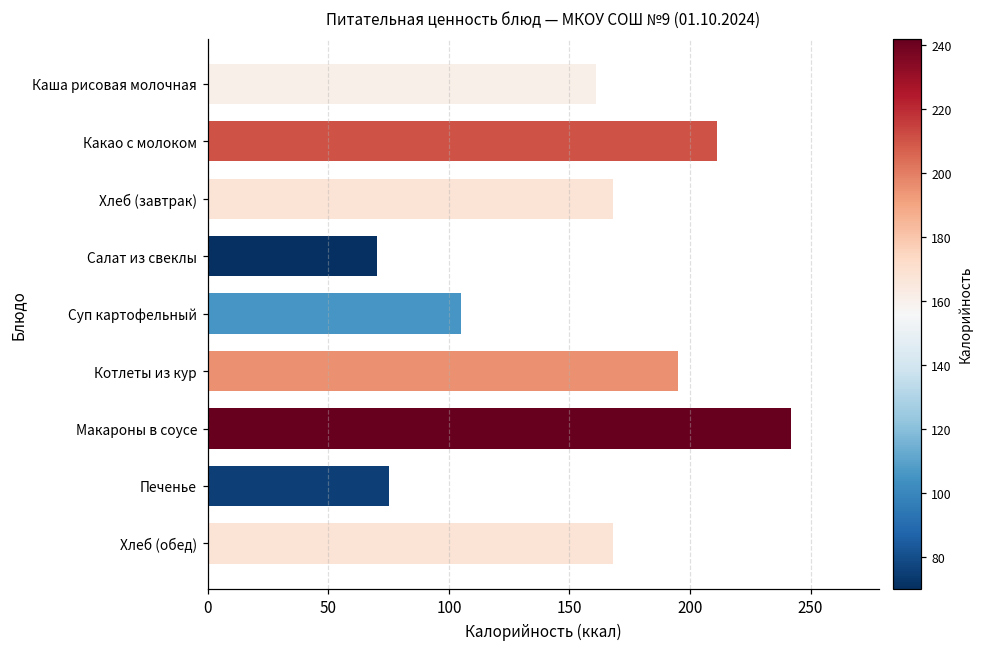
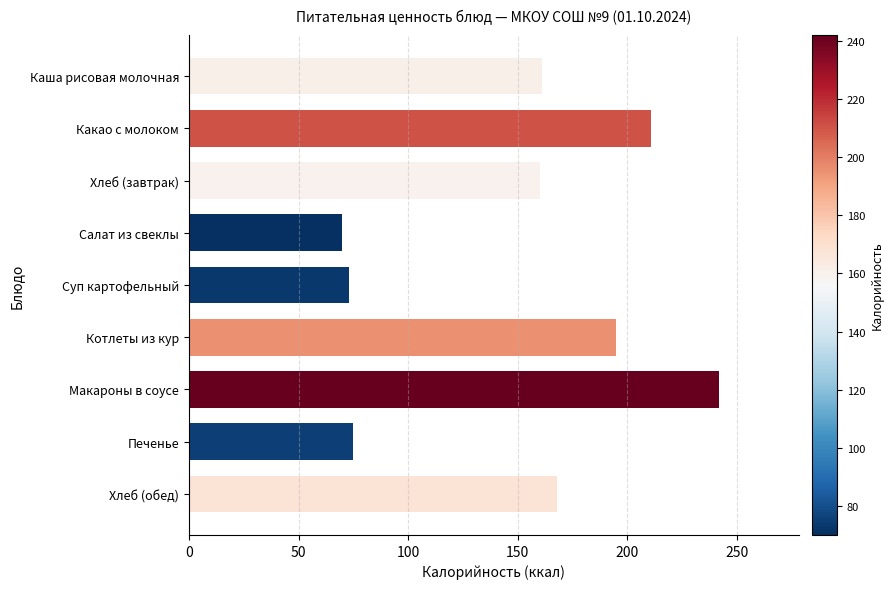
Хлеб (завтрак): 168 -> 160
Суп картофельный: 105 -> 73
